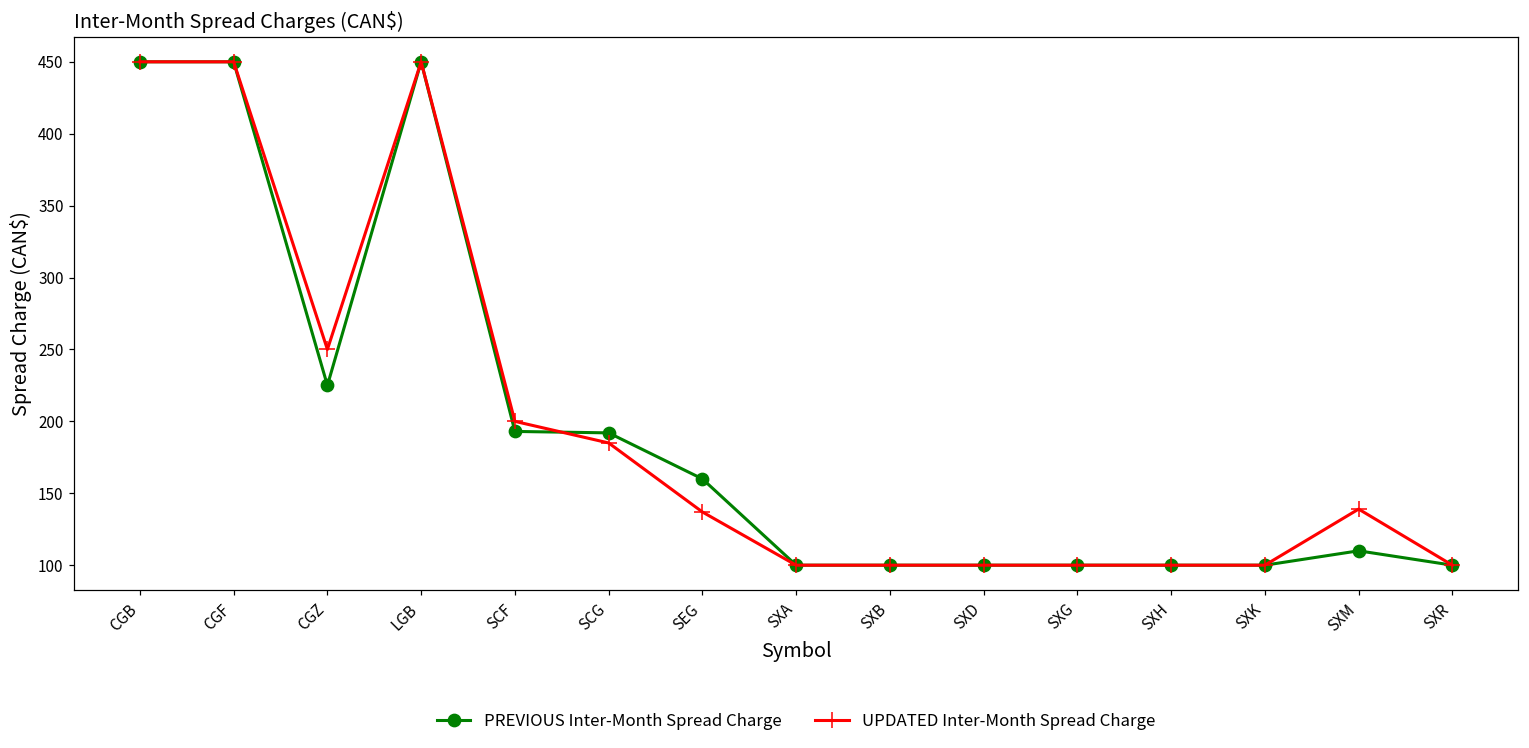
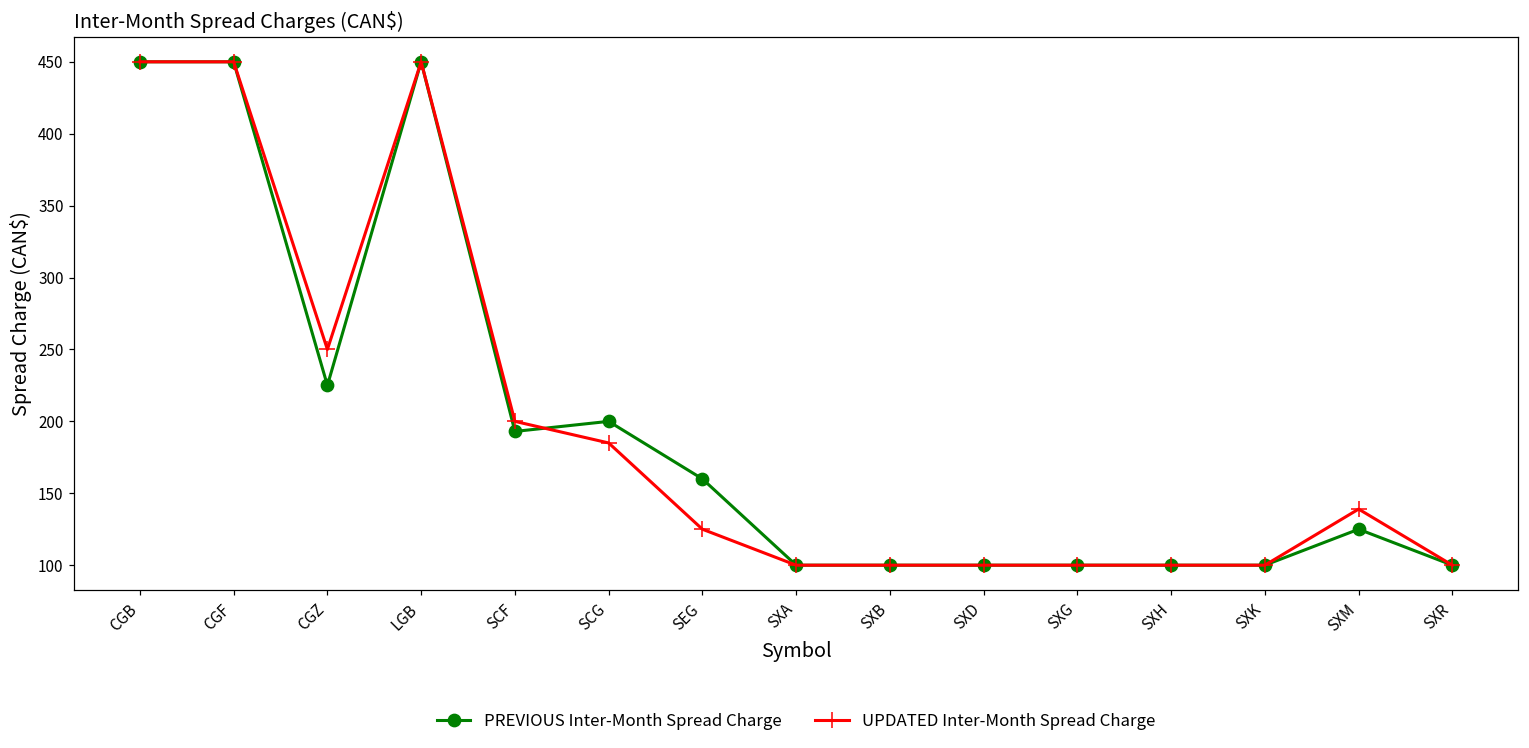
PREVIOUS Inter-Month Spread Charge, SCG: 192 -> 200
UPDATED Inter-Month Spread Charge, SEG: 137 -> 125
PREVIOUS Inter-Month Spread Charge, SXM: 110 -> 125
